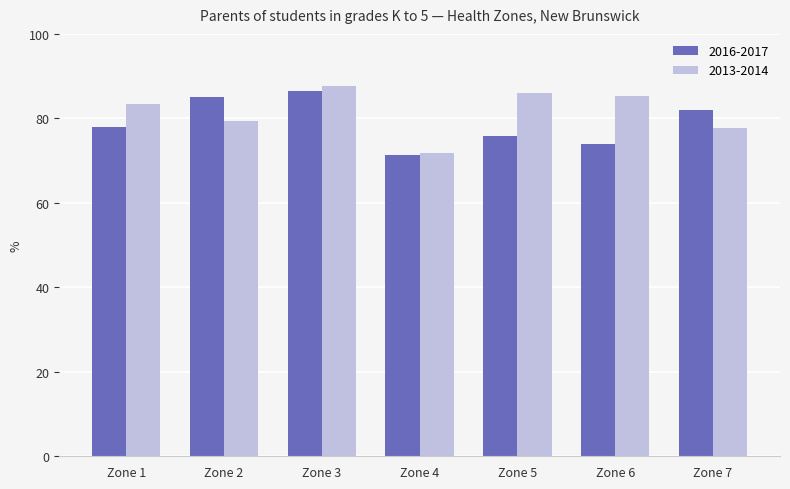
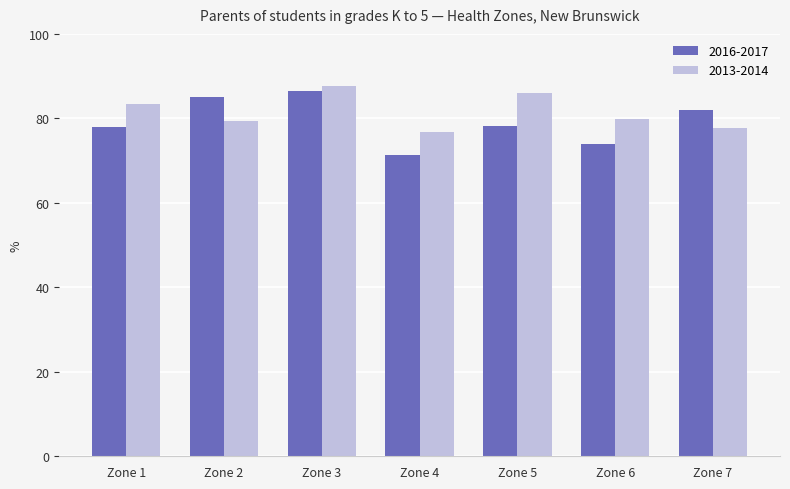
2013-2014, Zone 4: 72 -> 77
2016-2017, Zone 5: 76 -> 78
2013-2014, Zone 6: 85 -> 80
